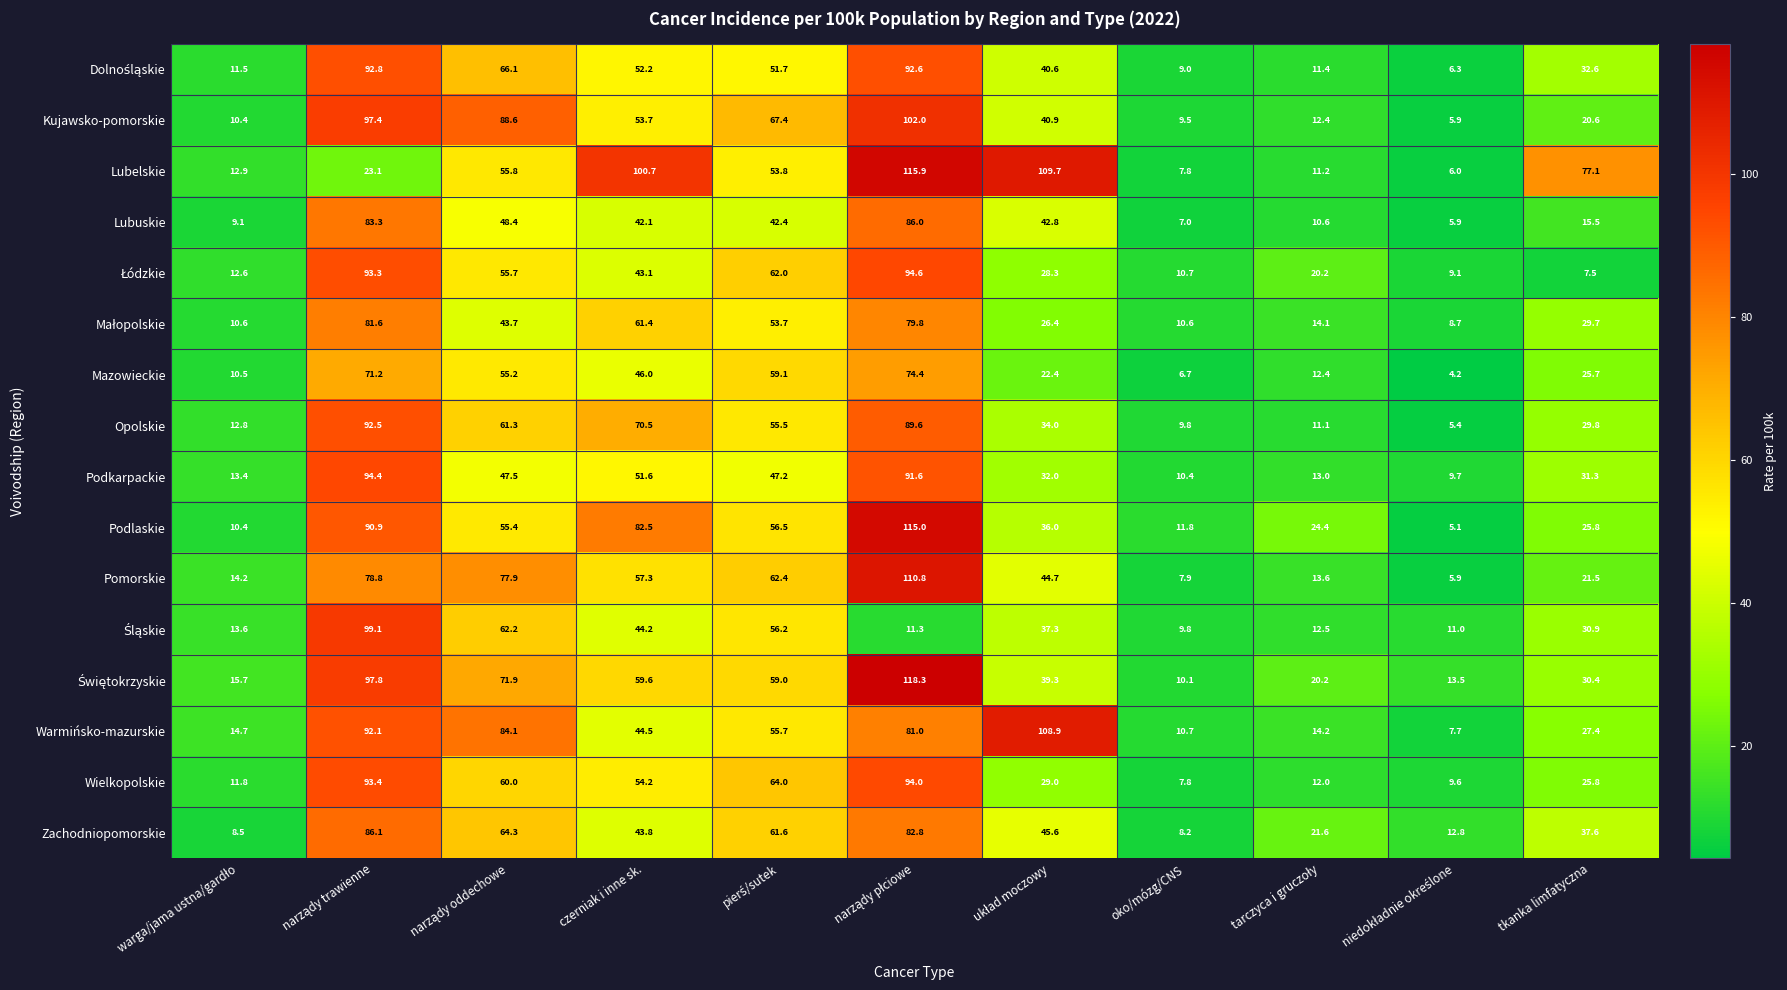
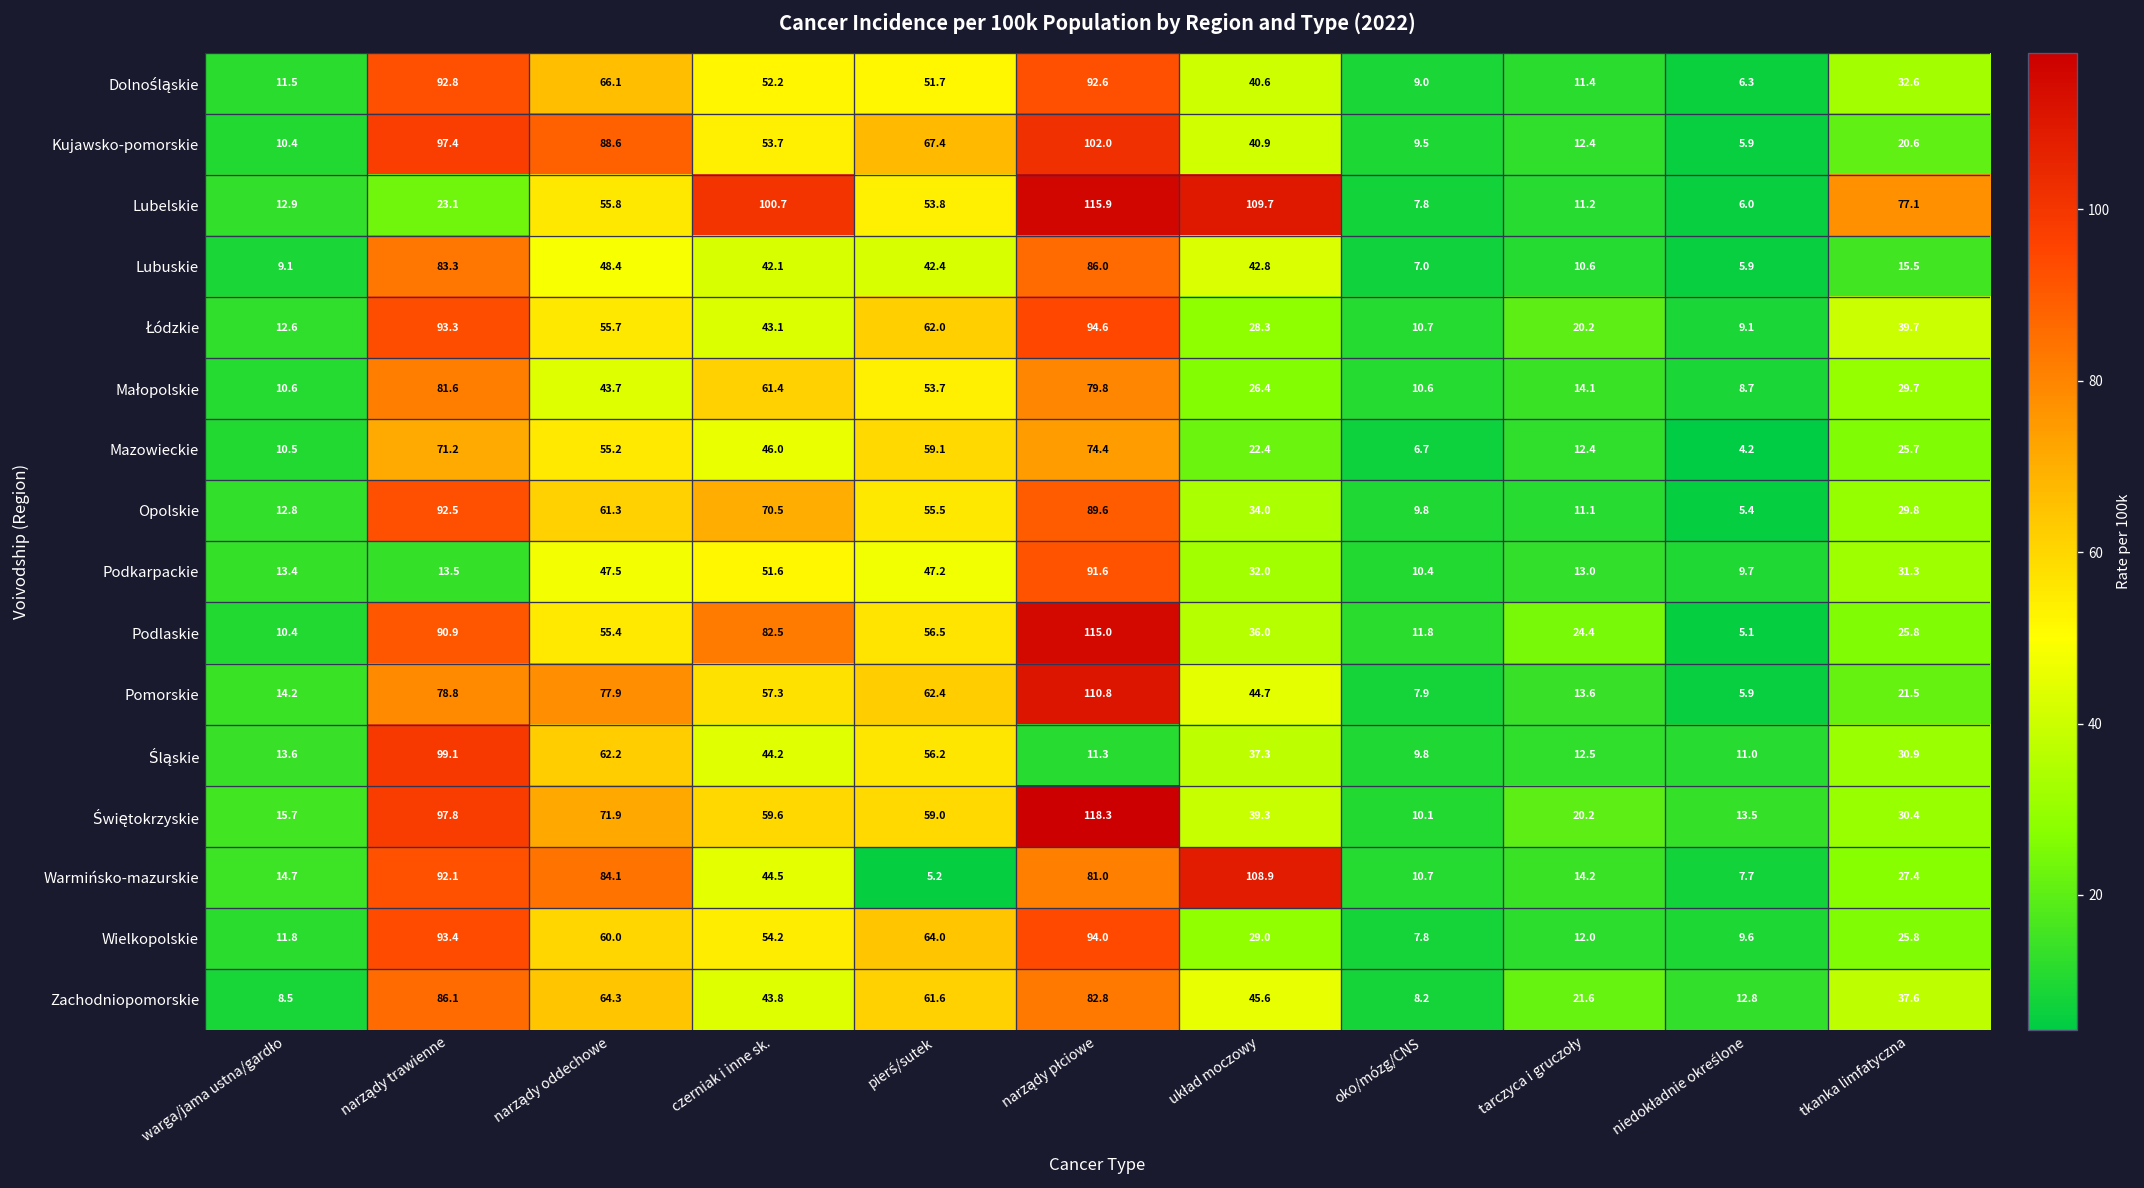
Łódzkie, tkanka limfatyczna: 7.5 -> 39.7
Podkarpackie, narządy trawienne: 94.4 -> 13.5
Warmińsko-mazurskie, pierś/sutek: 55.7 -> 5.2
